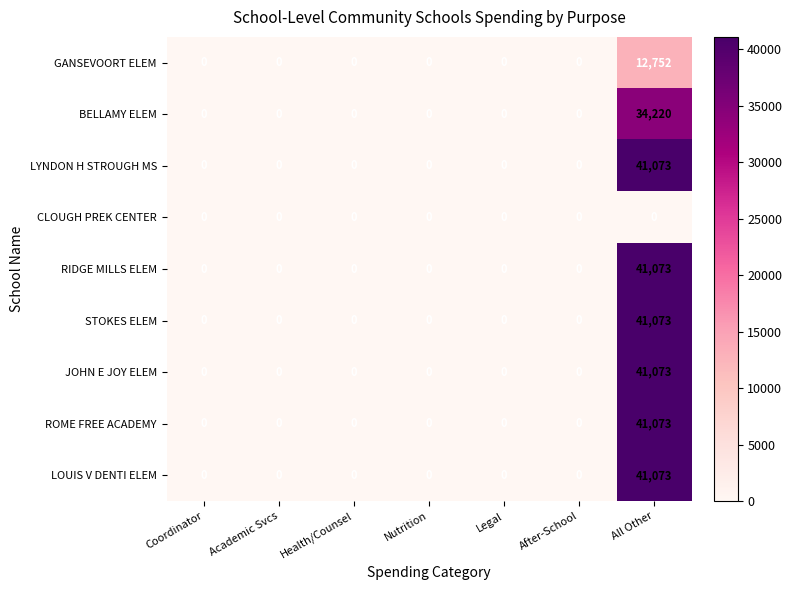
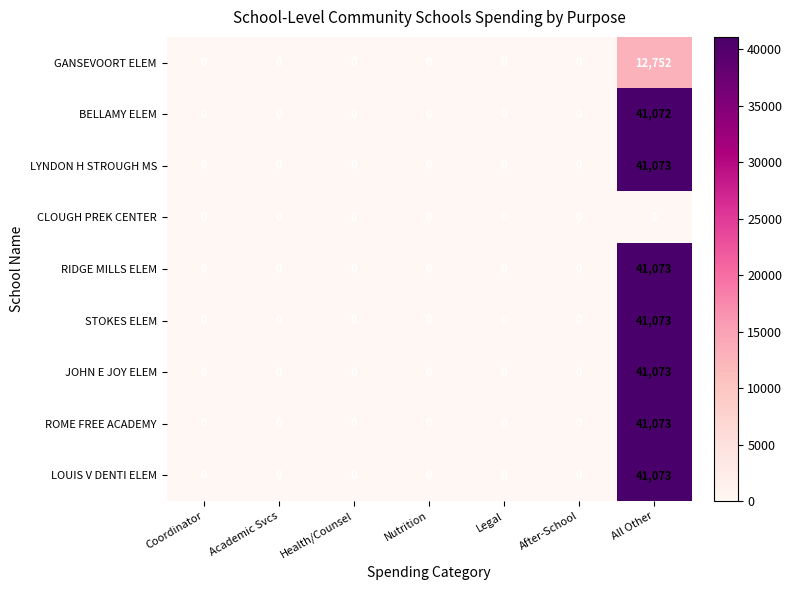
BELLAMY ELEM, All Other: 34,220 -> 41,072
